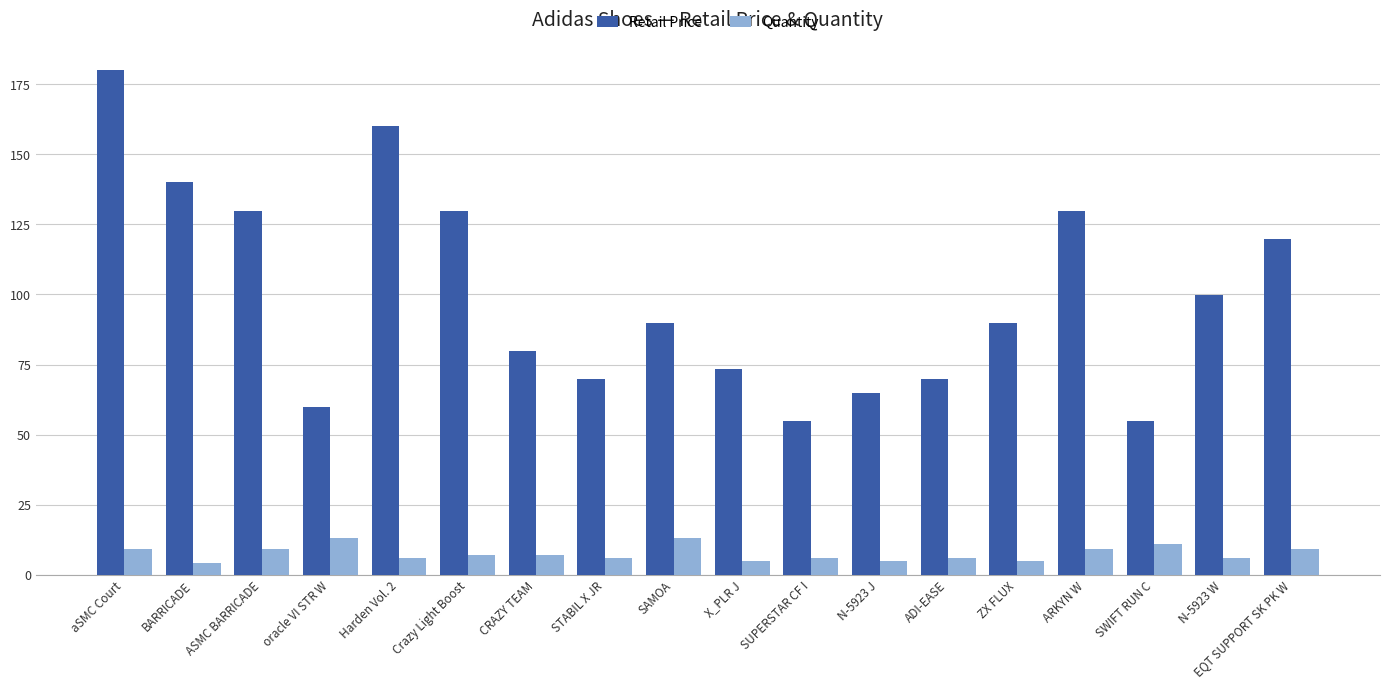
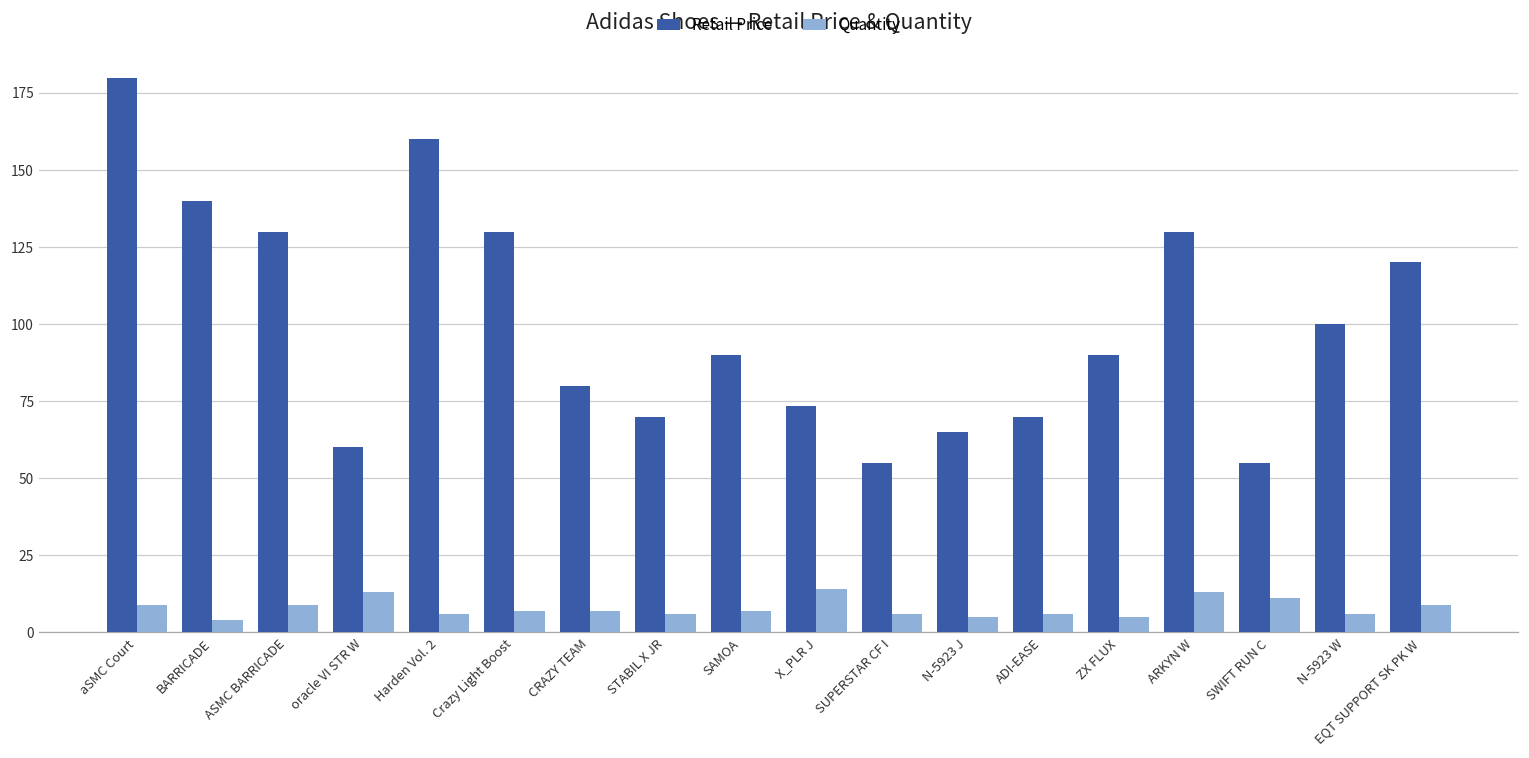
Quantity, SAMOA: 13 -> 7
Quantity, X_PLR J: 5 -> 14
Quantity, ARKYN W: 9 -> 13
